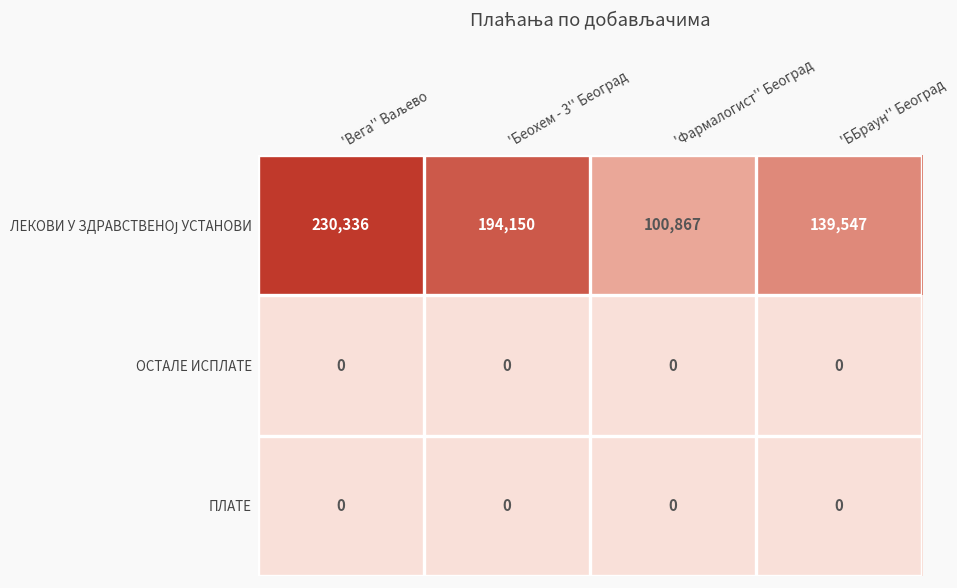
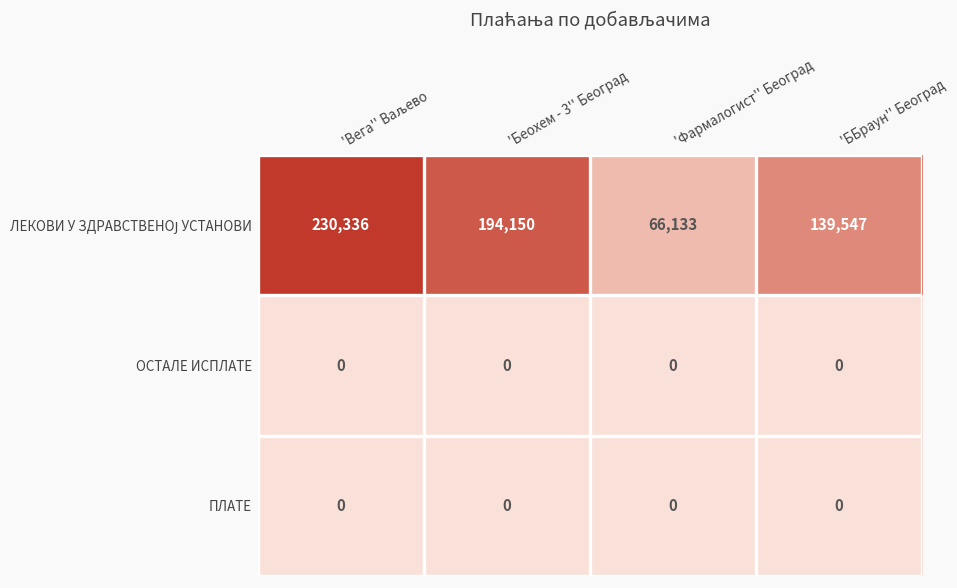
ЛЕКОВИ У ЗДРАВСТВЕНОЈ УСТАНОВИ, 'Фармалогист'' Београд: 100,867 -> 66,133
